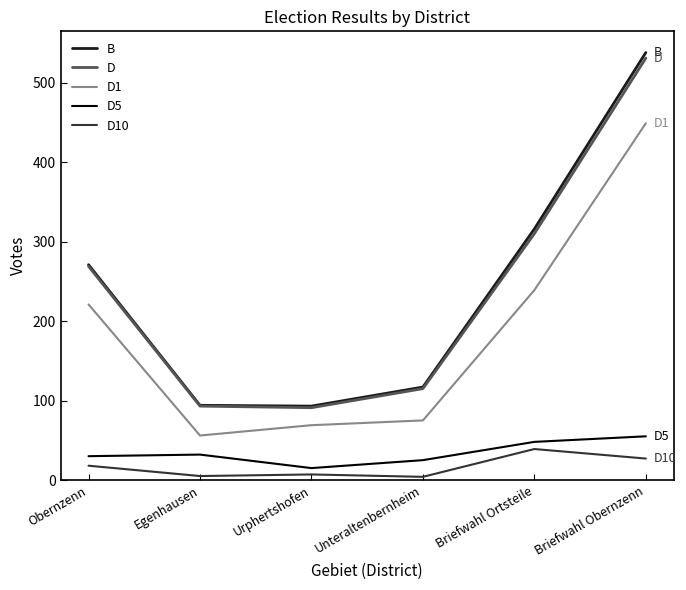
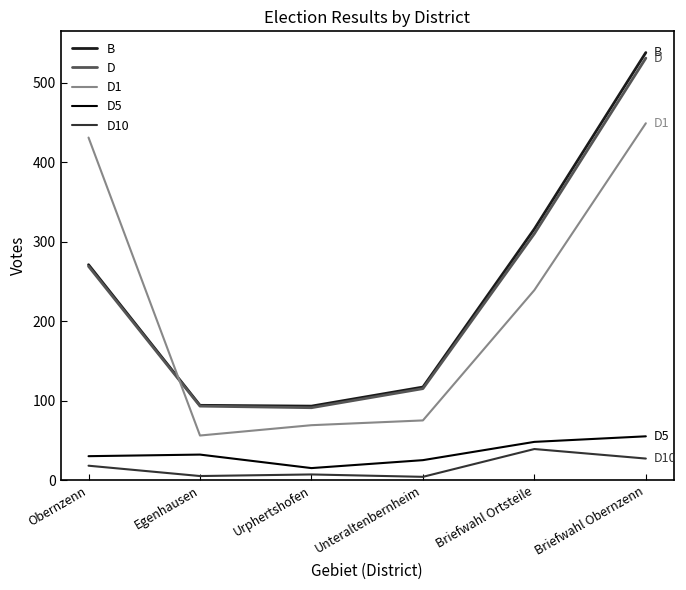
D1, Obernzenn: 220 -> 430
